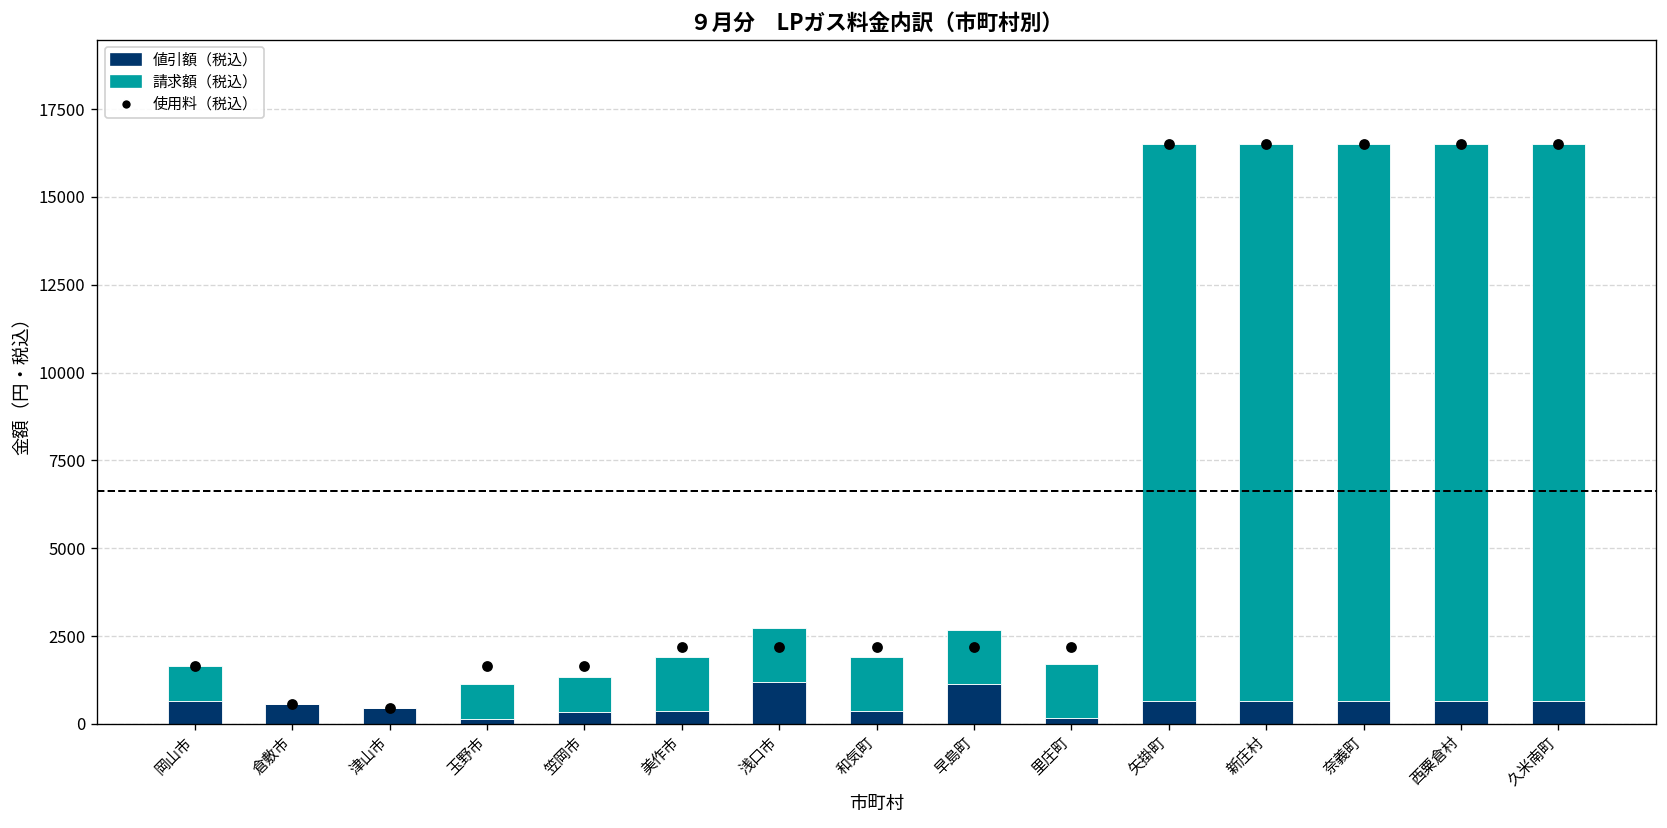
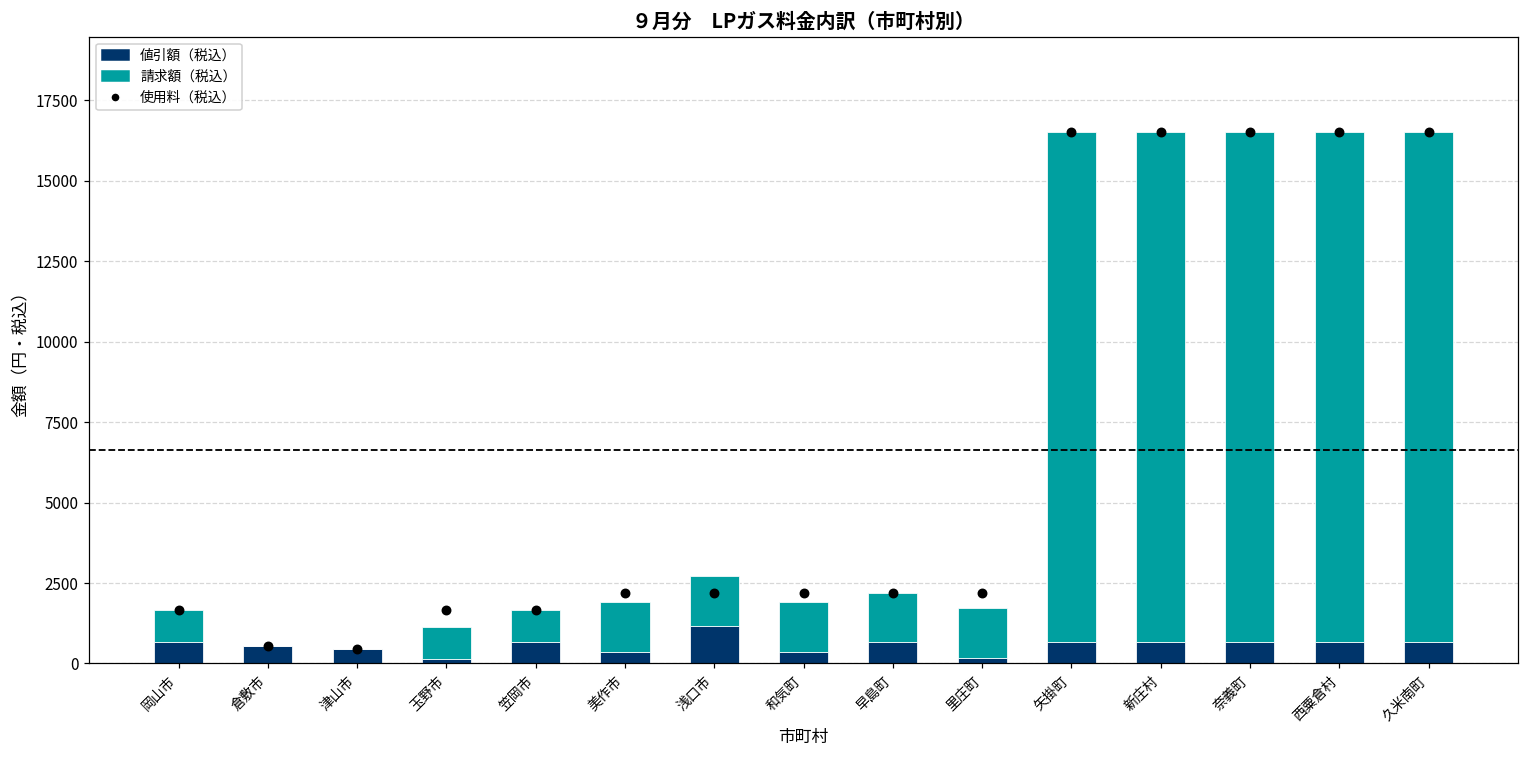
値引額（税込）, 笠岡市: 300 -> 700
値引額（税込）, 早島町: 1100 -> 700
